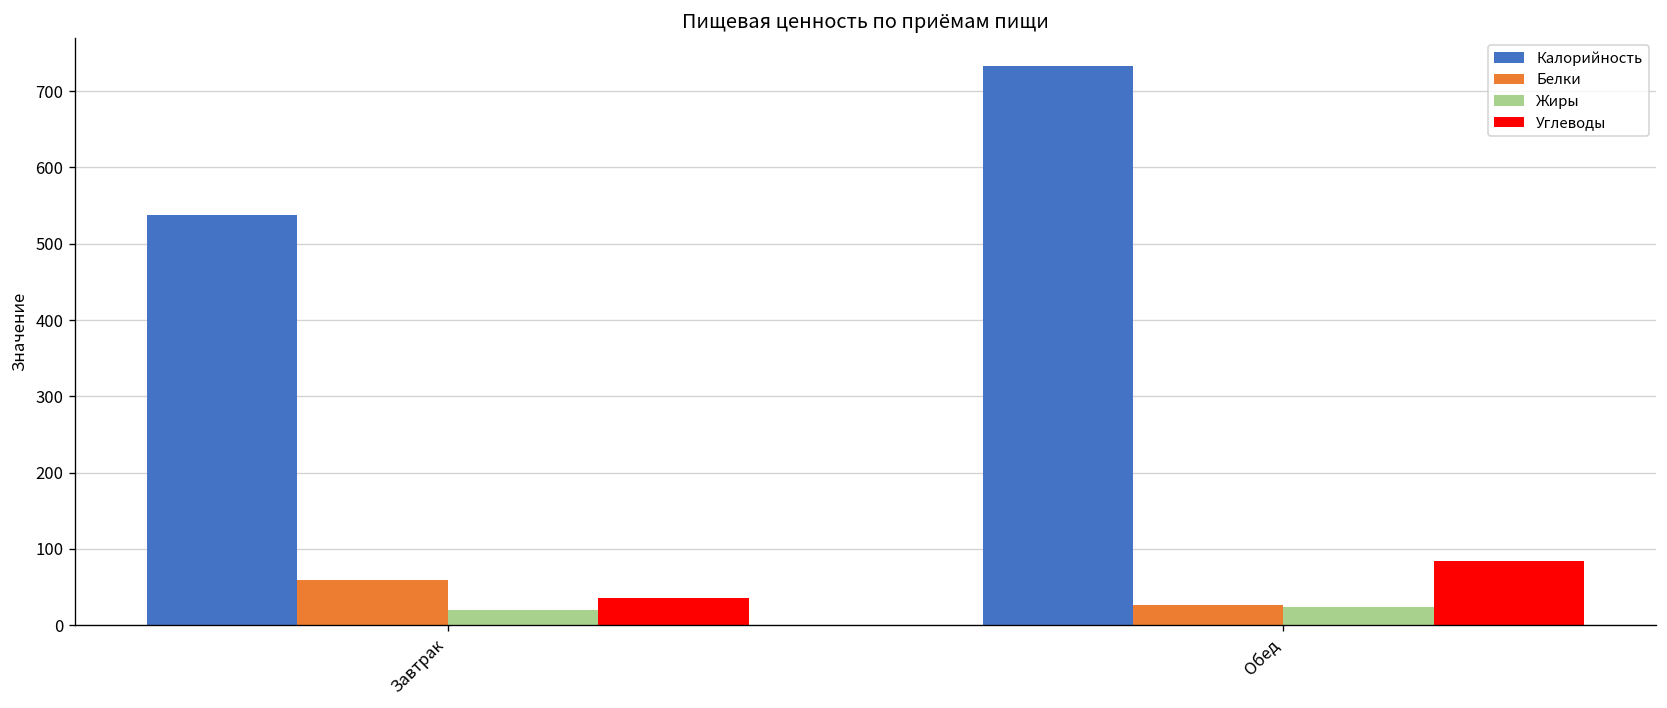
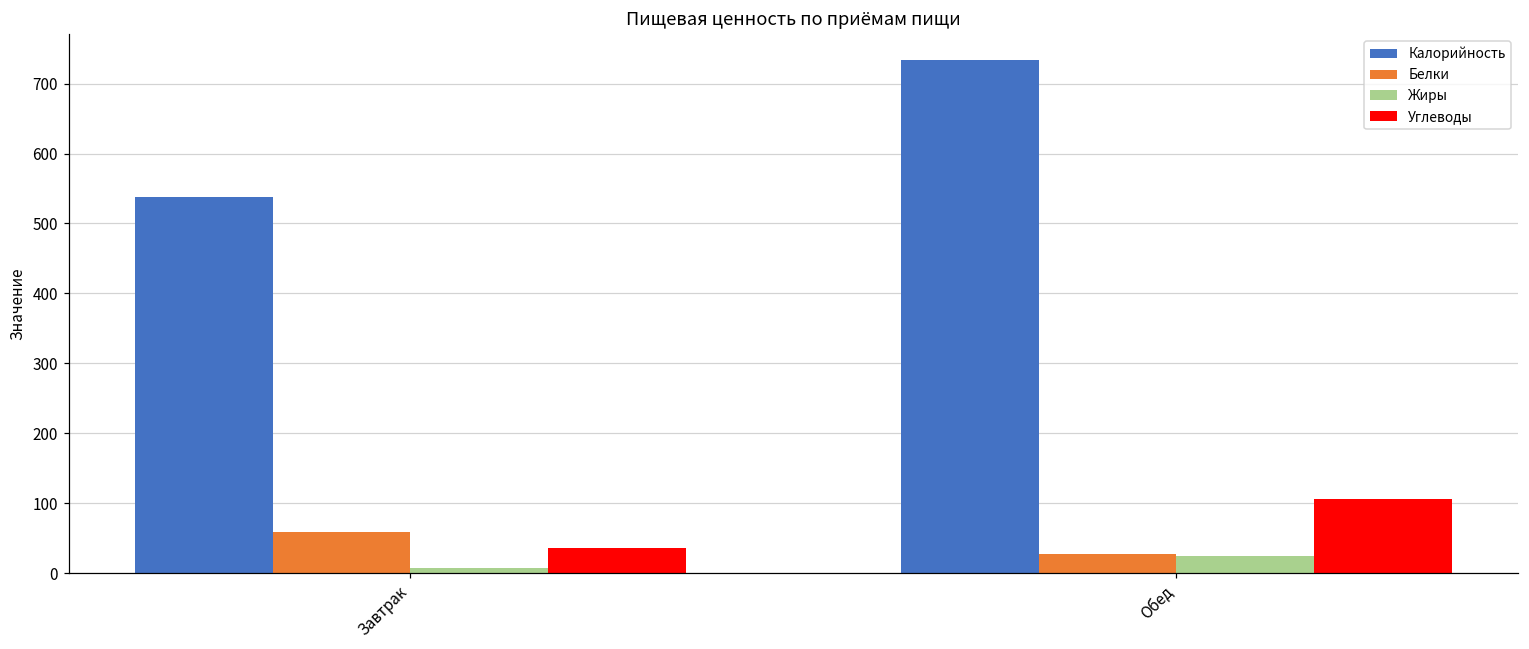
Жиры, Завтрак: 20 -> 10
Углеводы, Обед: 80 -> 110
